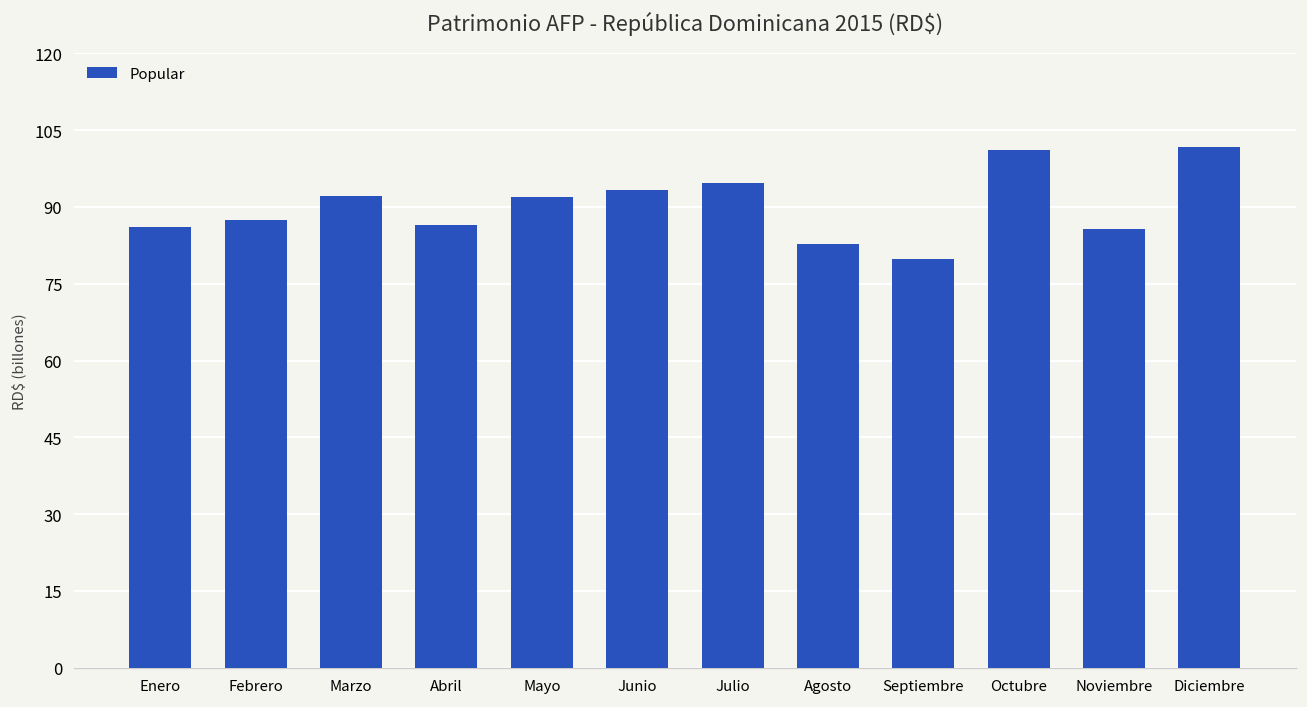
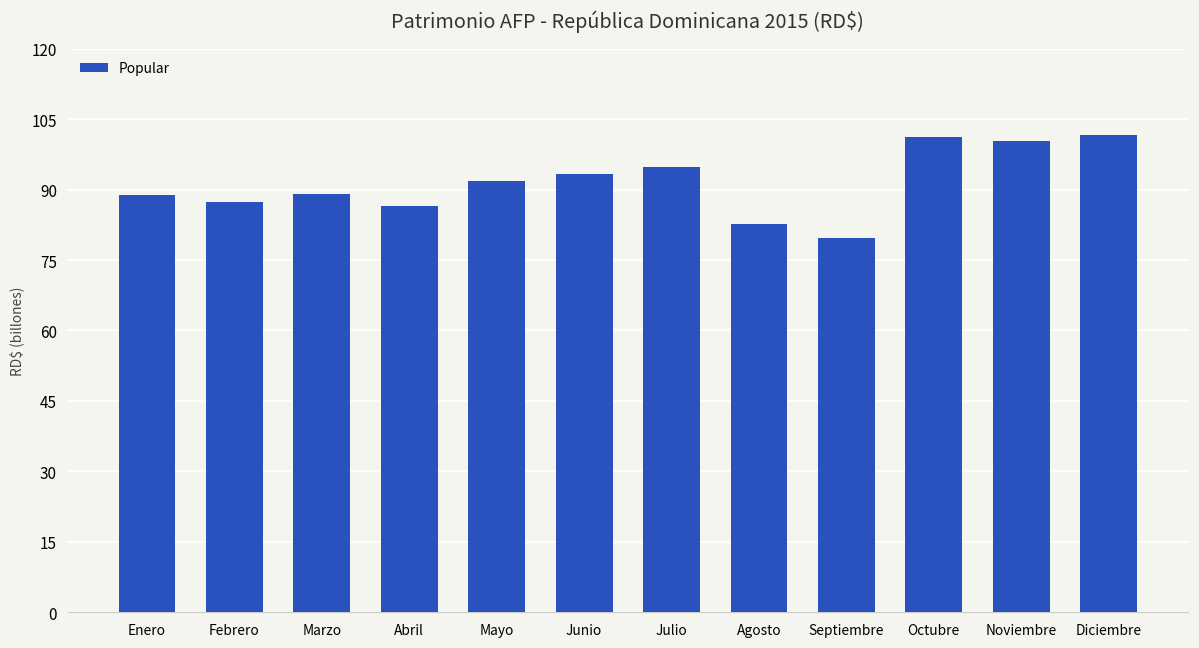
Enero: 86 -> 89
Marzo: 93 -> 89
Noviembre: 86 -> 101
